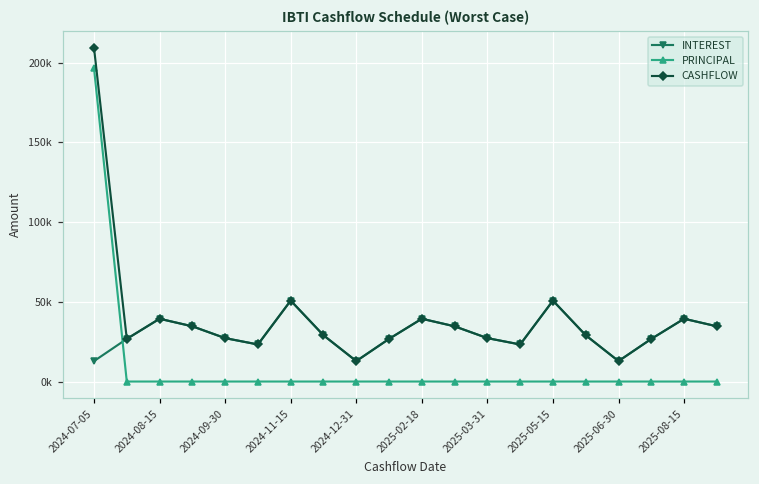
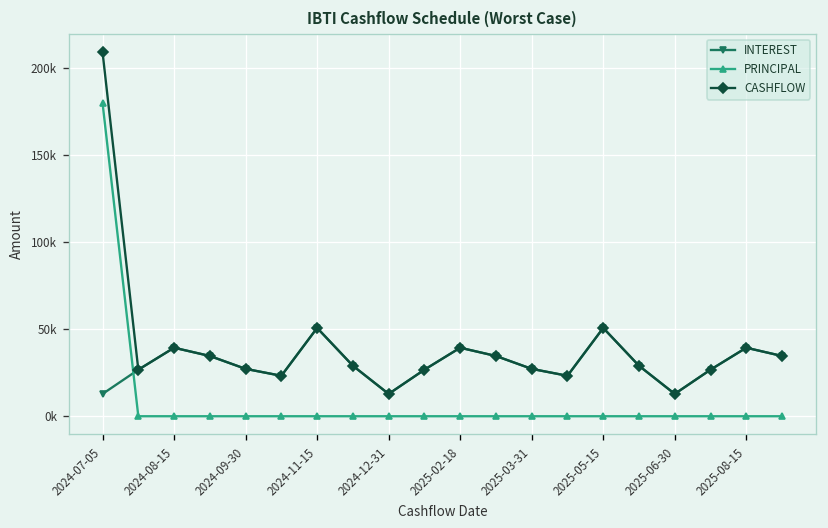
PRINCIPAL, 2024-07-05: 196000 -> 180000
